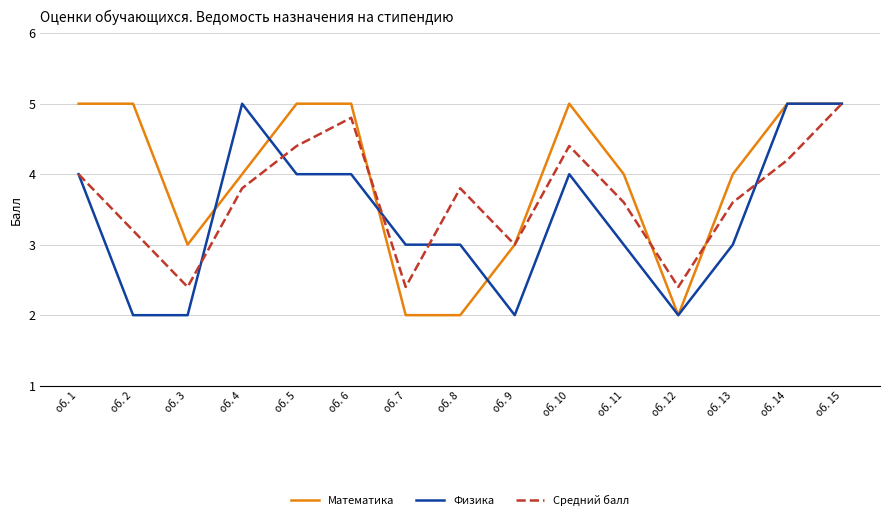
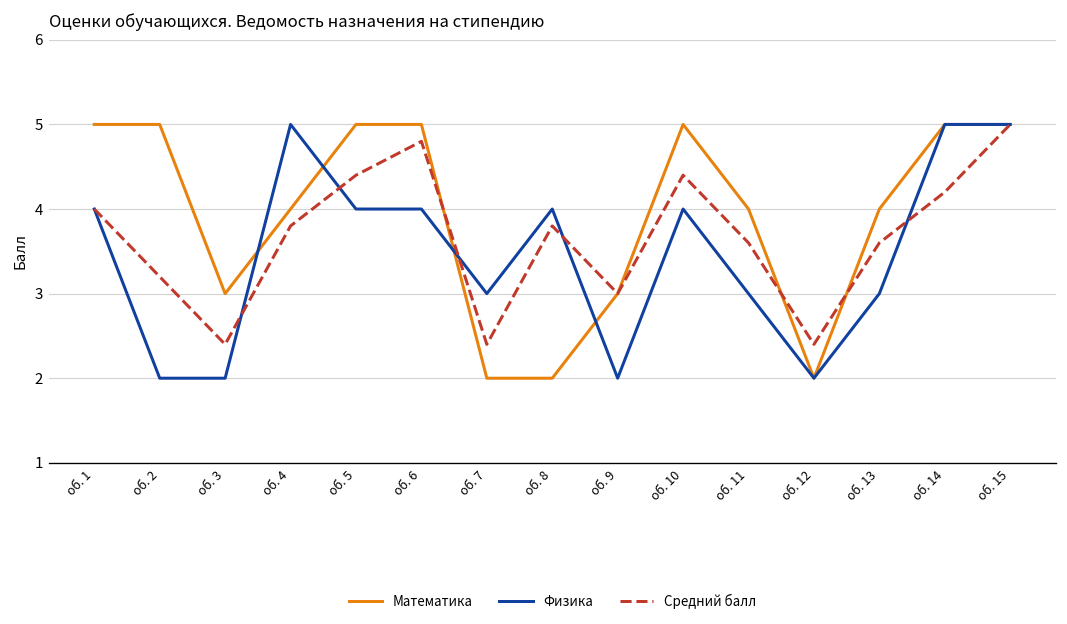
Физика, об. 8: 3 -> 4
